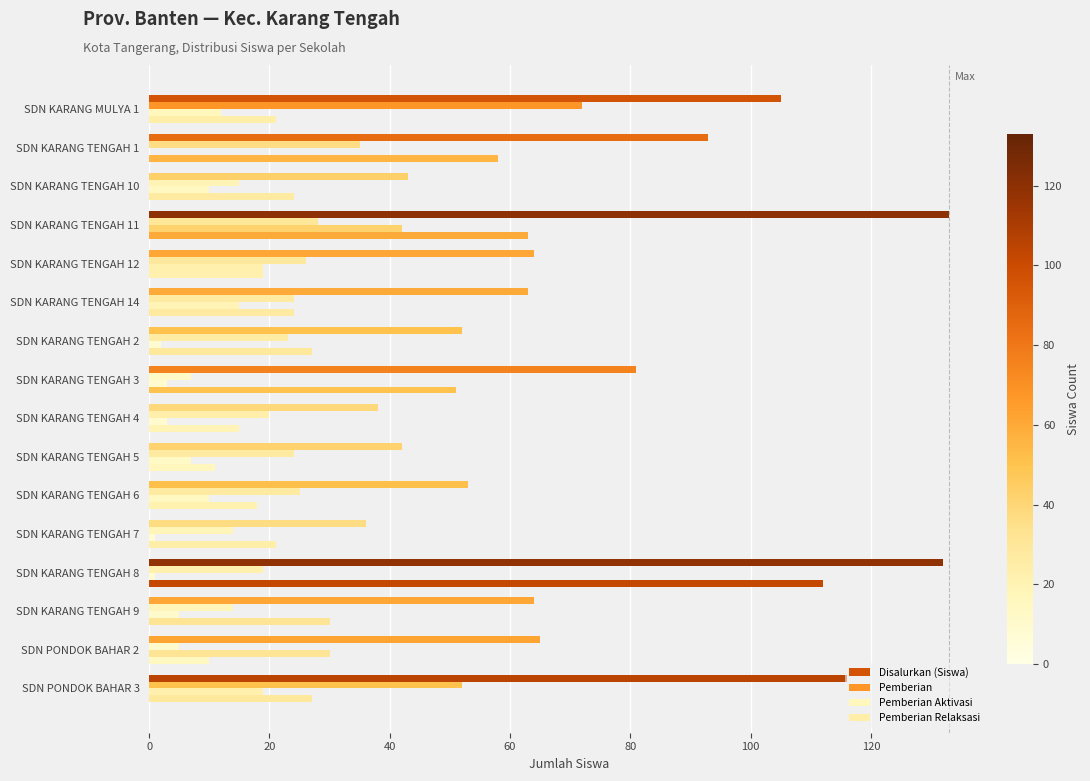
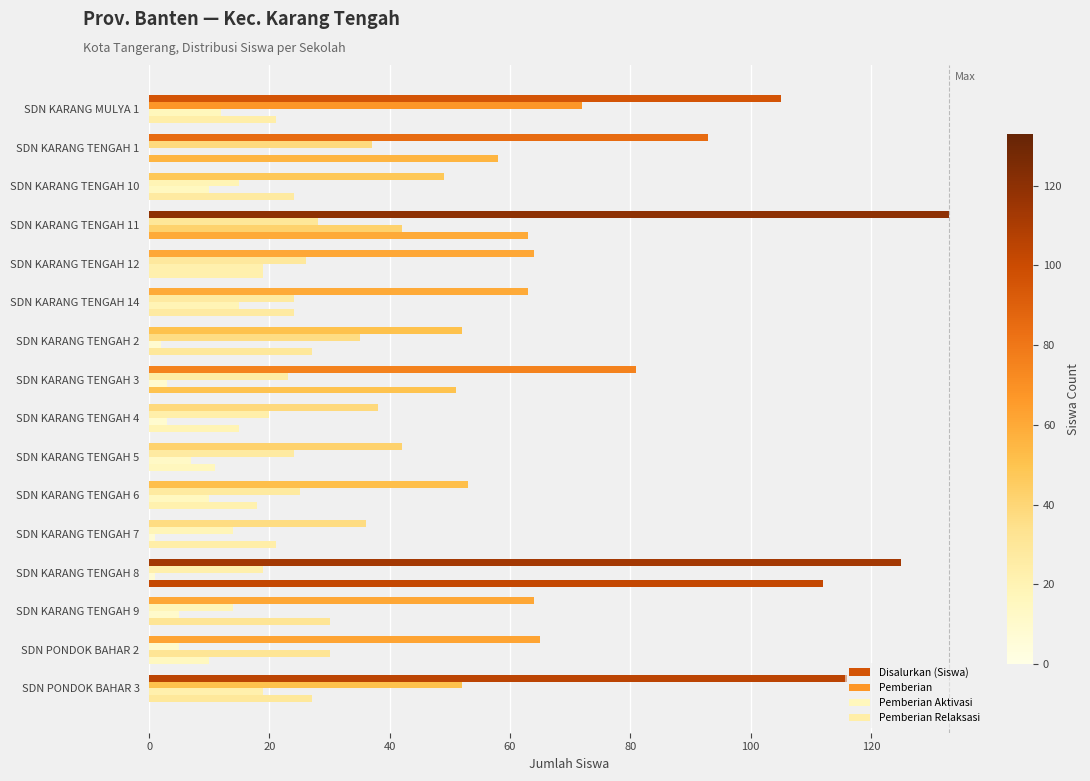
Pemberian, SDN KARANG TENGAH 1: 35 -> 37
Disalurkan (Siswa), SDN KARANG TENGAH 10: 43 -> 49
Pemberian, SDN KARANG TENGAH 2: 23 -> 35
Pemberian, SDN KARANG TENGAH 3: 7 -> 23
Disalurkan (Siswa), SDN KARANG TENGAH 8: 132 -> 125
